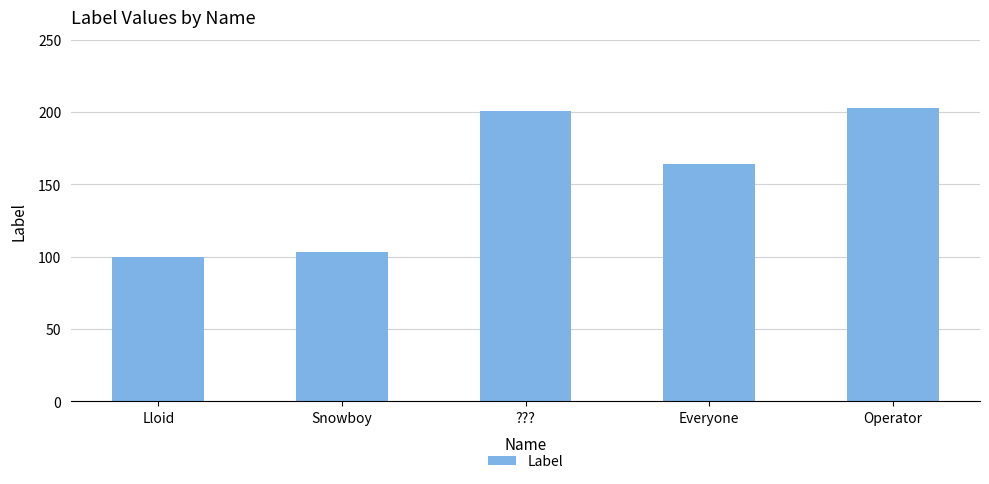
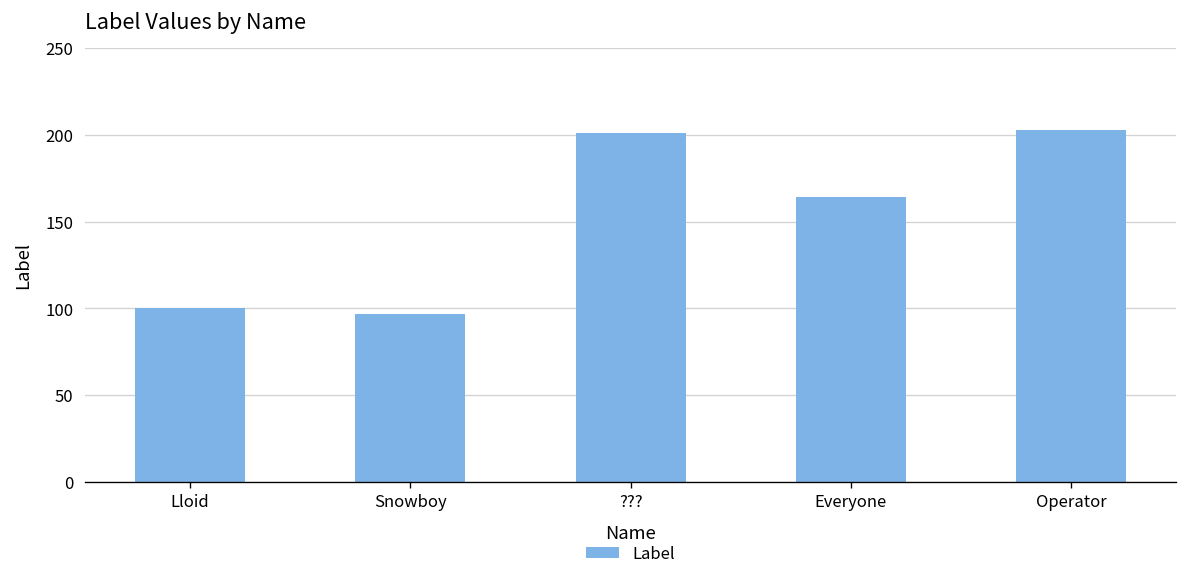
Snowboy: 103 -> 97
